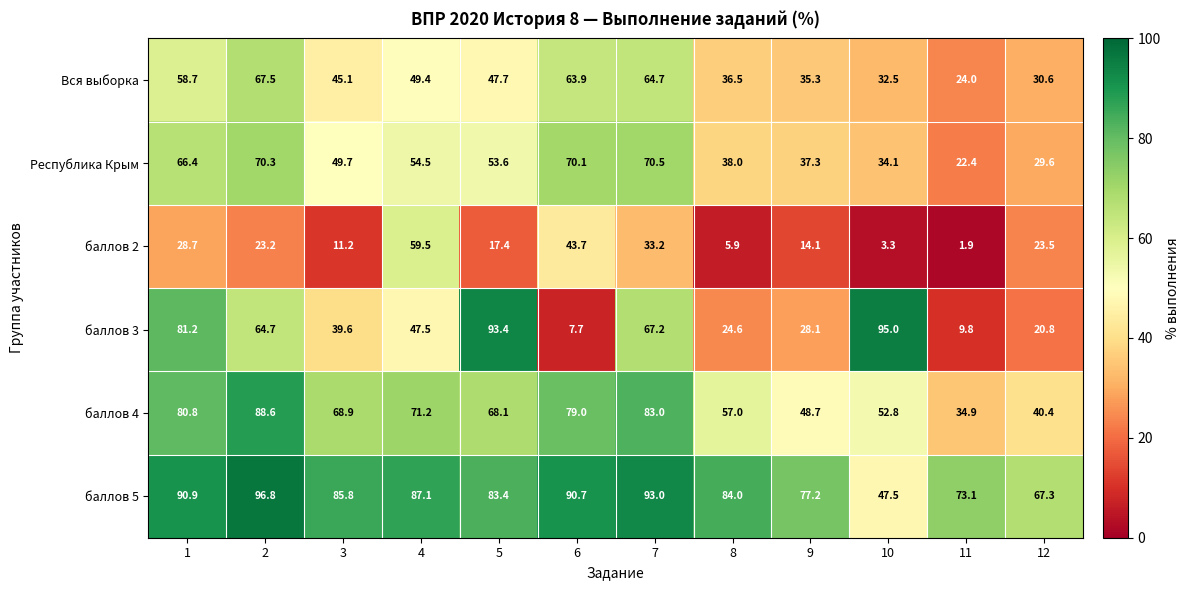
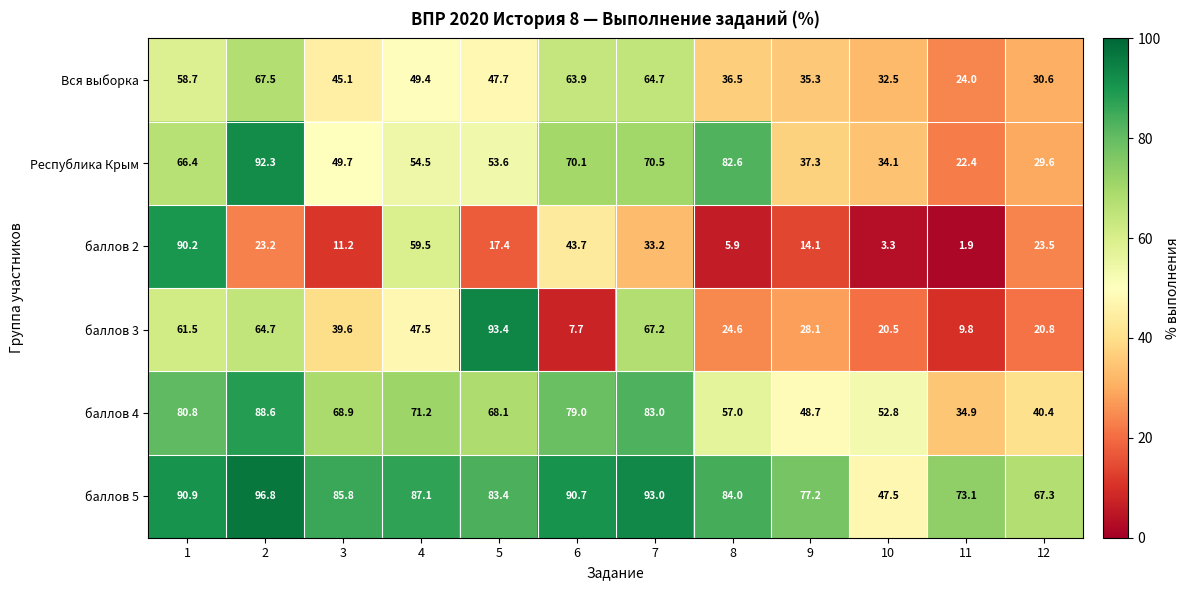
Республика Крым, 2: 70.3 -> 92.3
Республика Крым, 8: 38.0 -> 82.6
баллов 2, 1: 28.7 -> 90.2
баллов 3, 1: 81.2 -> 61.5
баллов 3, 10: 95.0 -> 20.5
